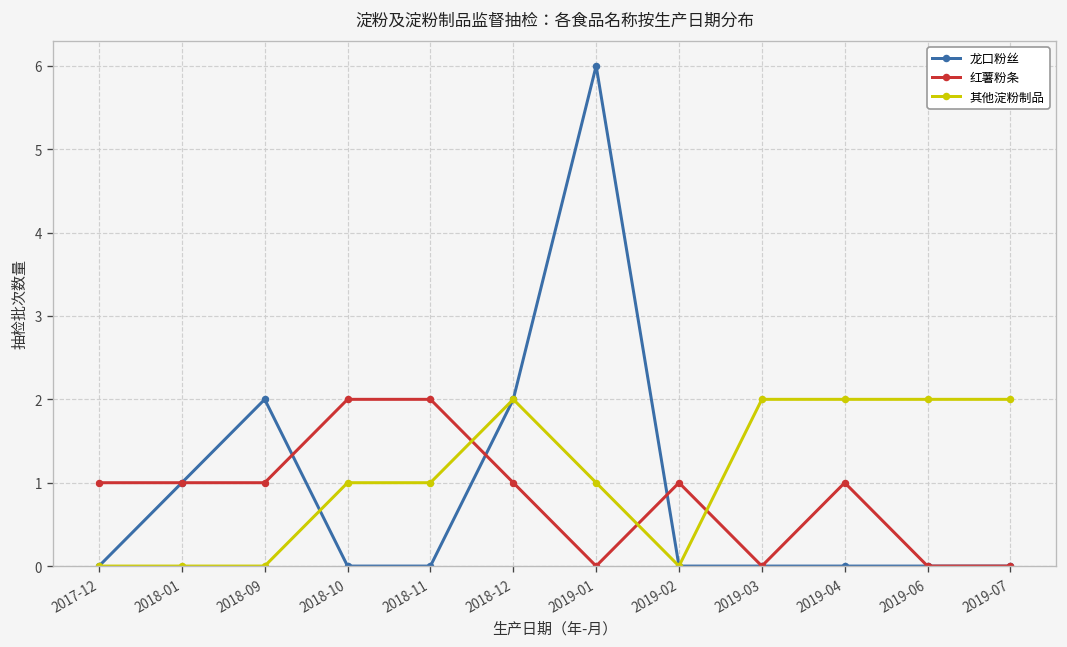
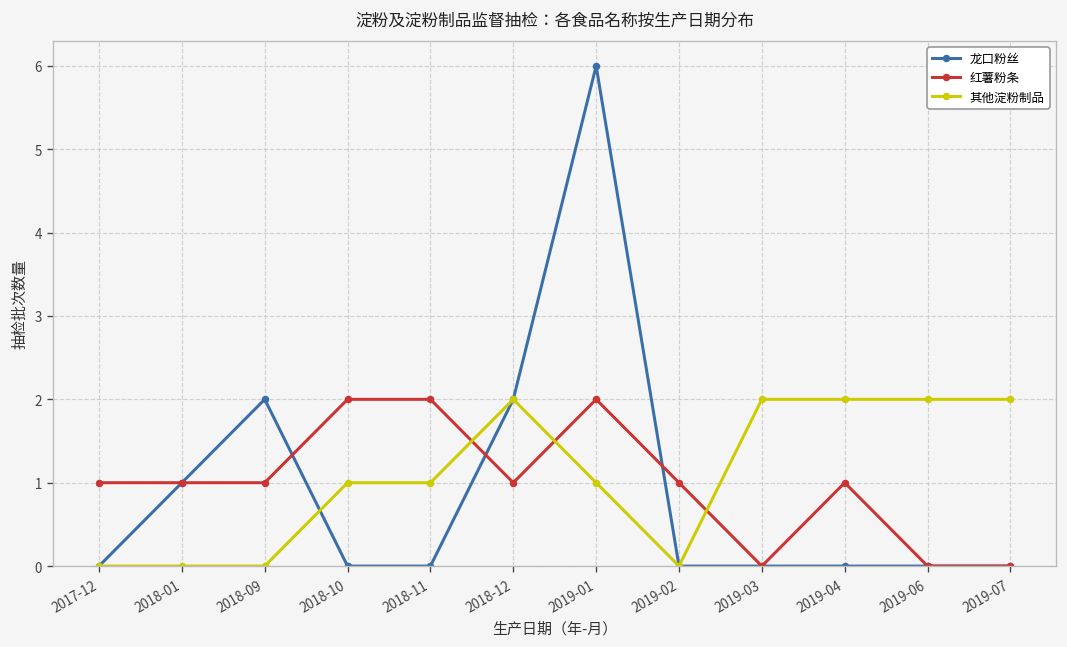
红薯粉条, 2019-01: 0 -> 2
